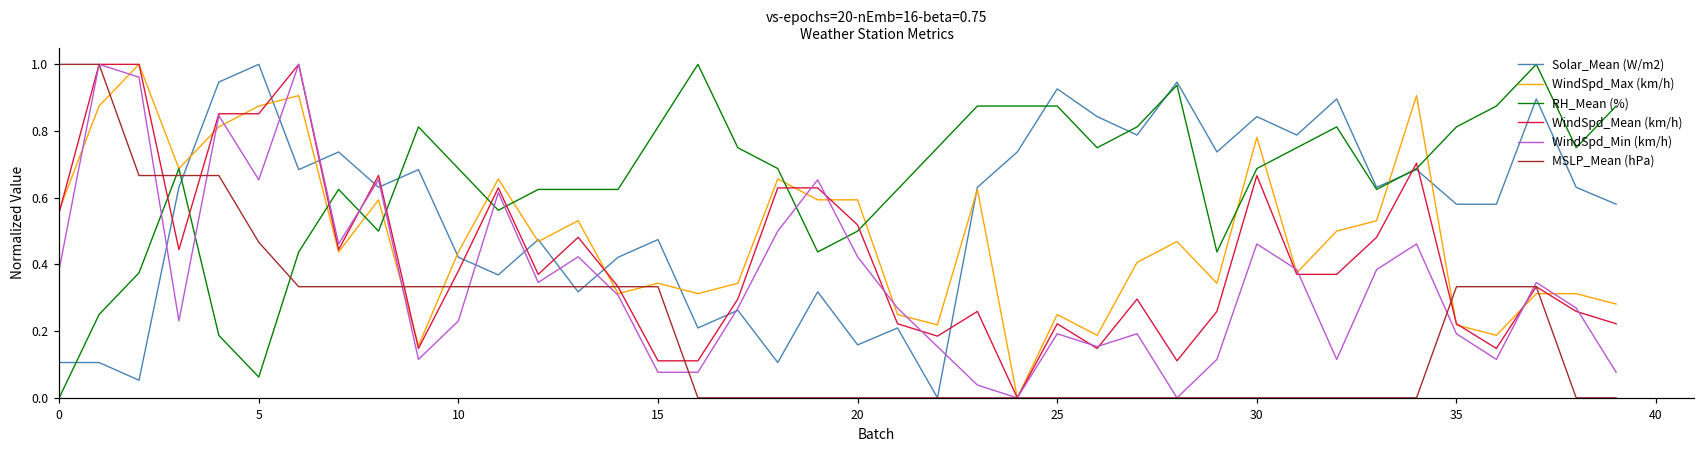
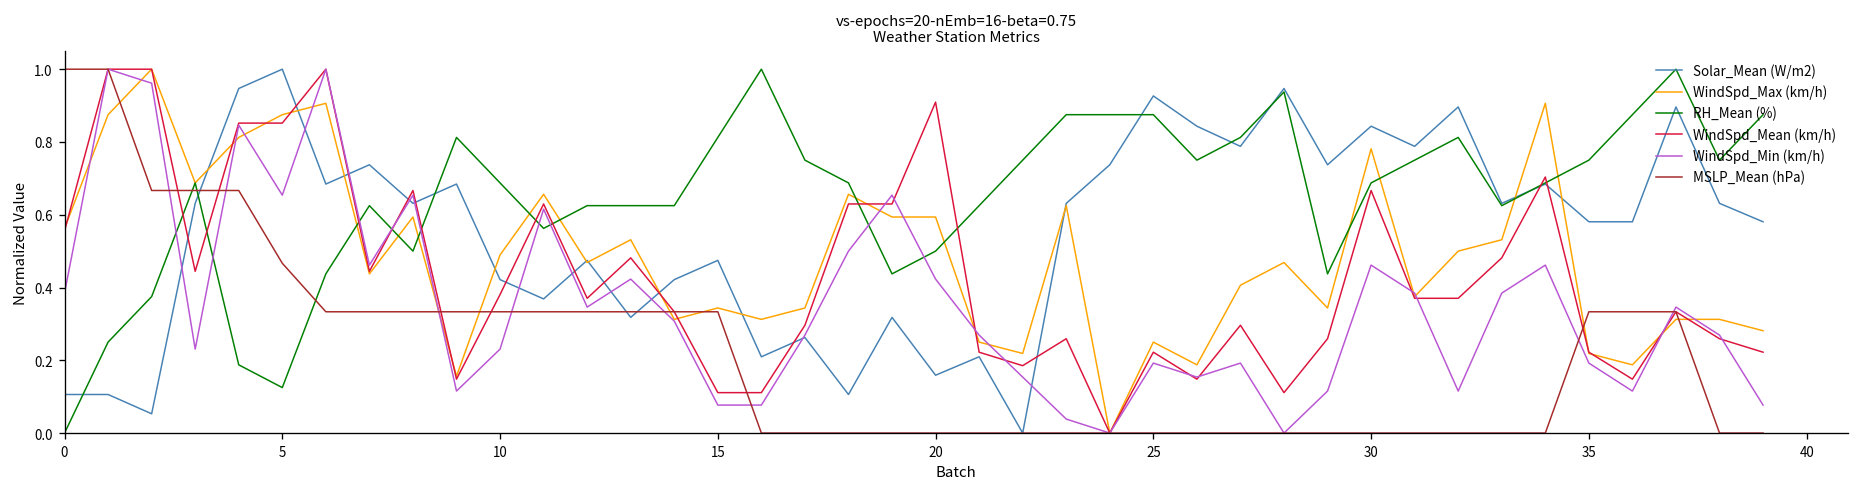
RH_Mean (%), 5: 0.06 -> 0.12
WindSpd_Max (km/h), 10: 0.44 -> 0.49
WindSpd_Mean (km/h), 20: 0.52 -> 0.91
RH_Mean (%), 35: 0.81 -> 0.75
